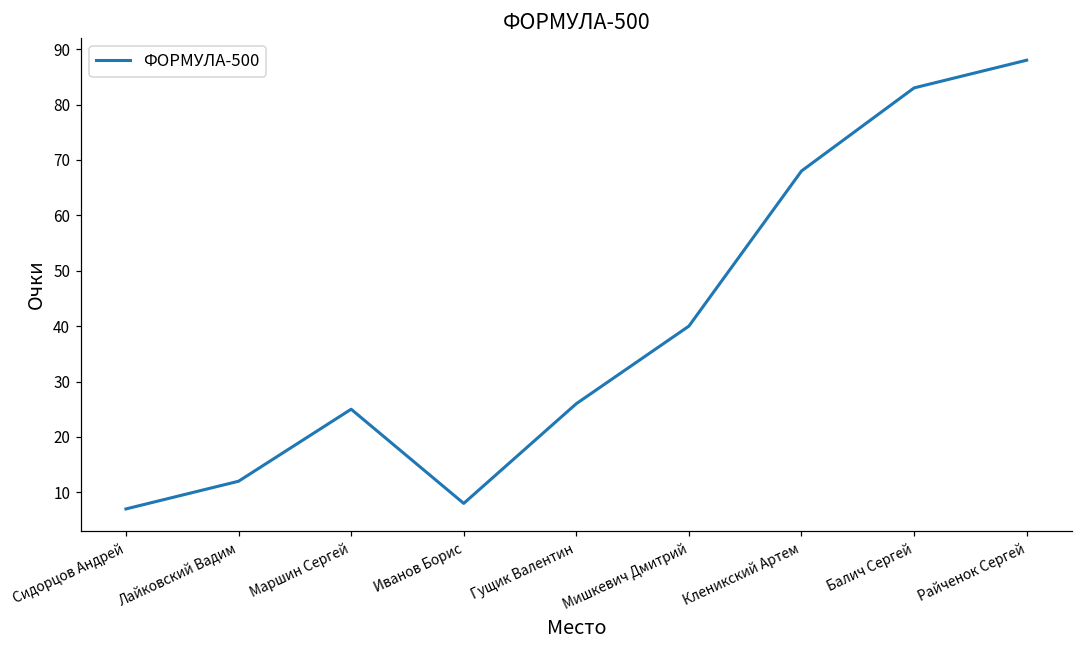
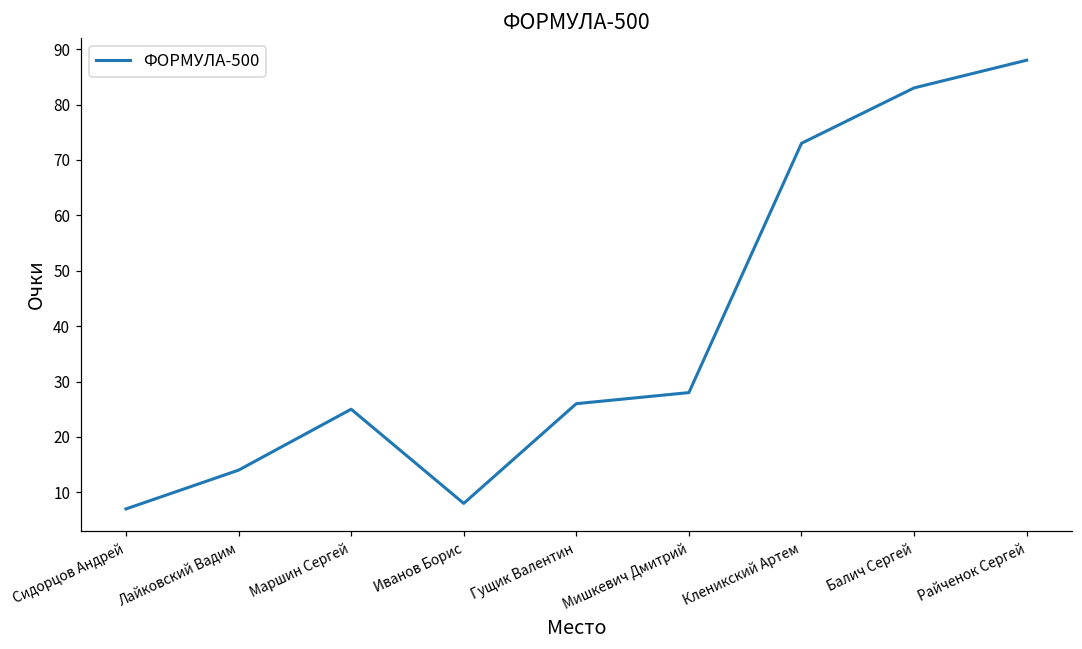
Лайковский Вадим: 12 -> 14
Мишкевич Дмитрий: 40 -> 28
Кленикский Артем: 68 -> 73
